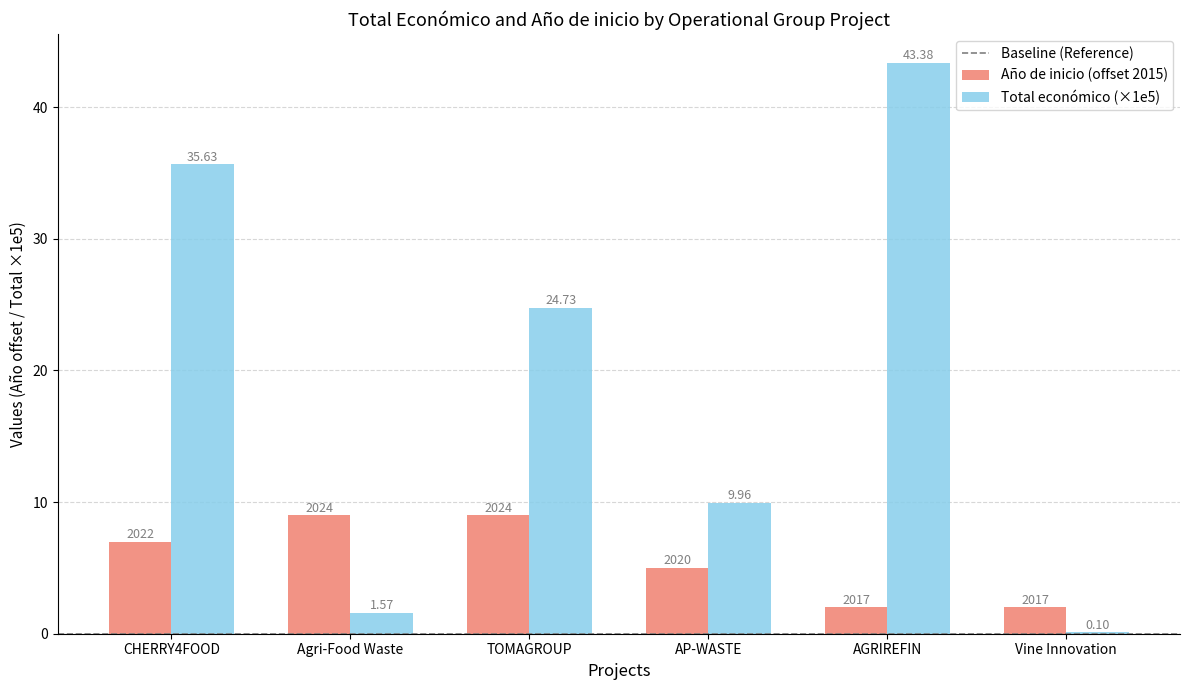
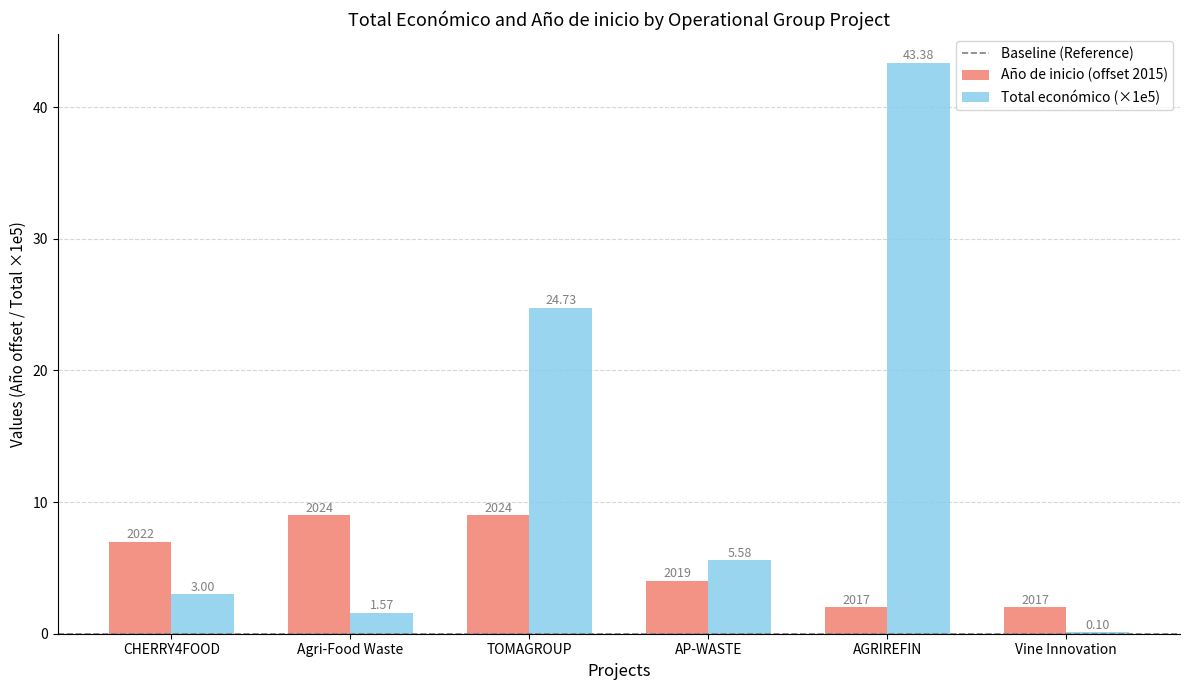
Total económico (×1e5), CHERRY4FOOD: 35.63 -> 3.00
Año de inicio (offset 2015), AP-WASTE: 2020 -> 2019
Total económico (×1e5), AP-WASTE: 9.96 -> 5.58
